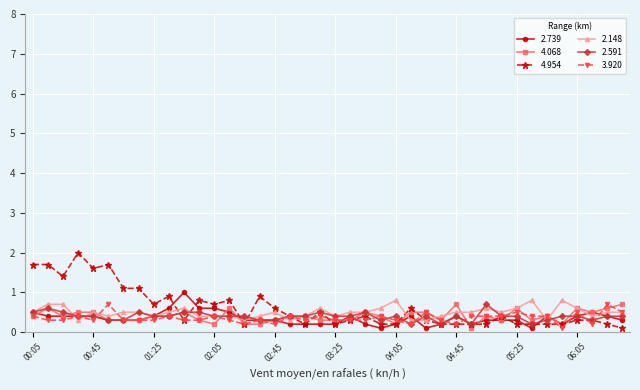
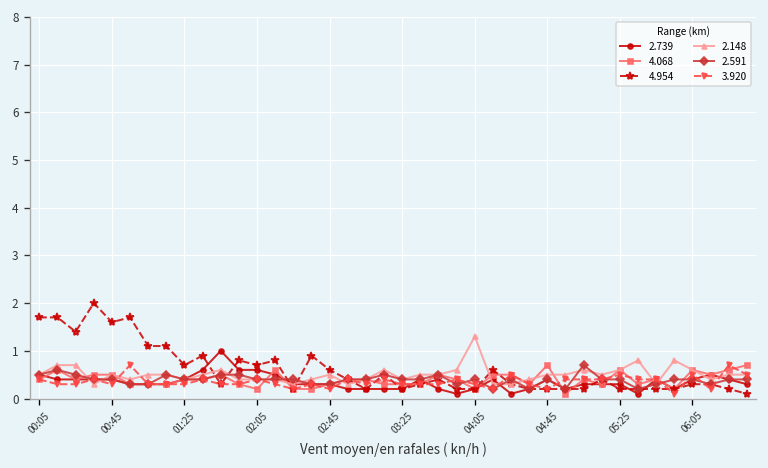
2.148, 04:05: 0.8 -> 1.3
